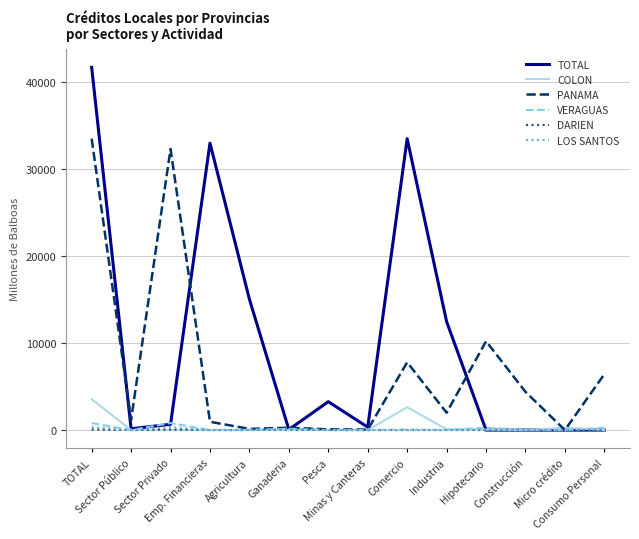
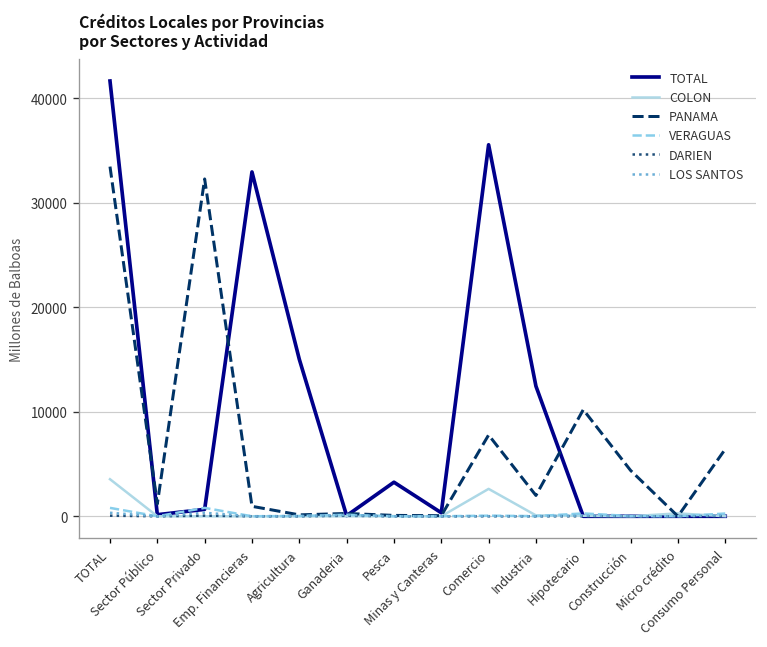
TOTAL, Comercio: 33000 -> 36000
